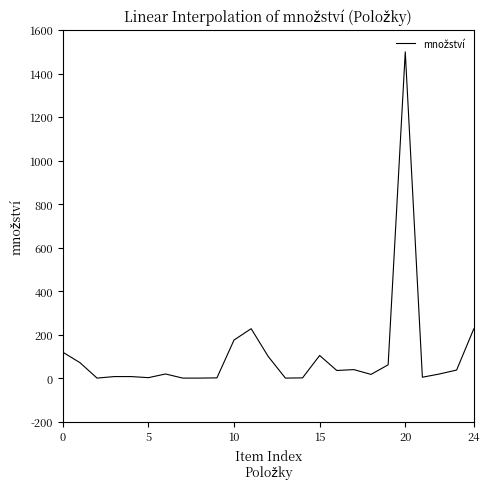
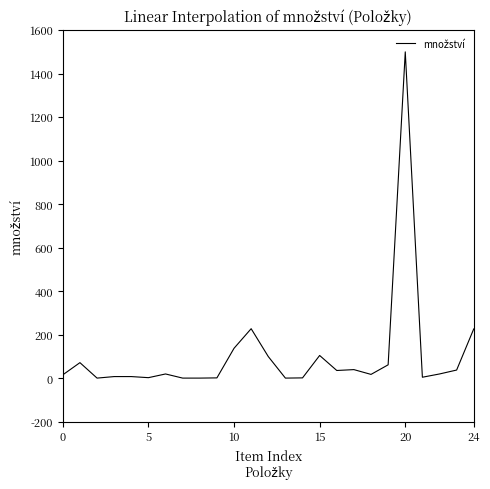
0: 120 -> 20
10: 180 -> 140
